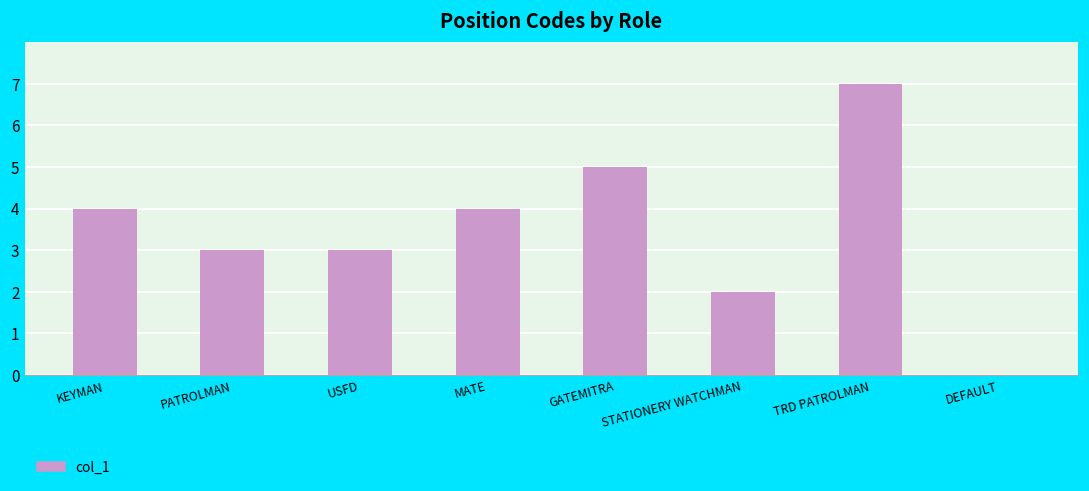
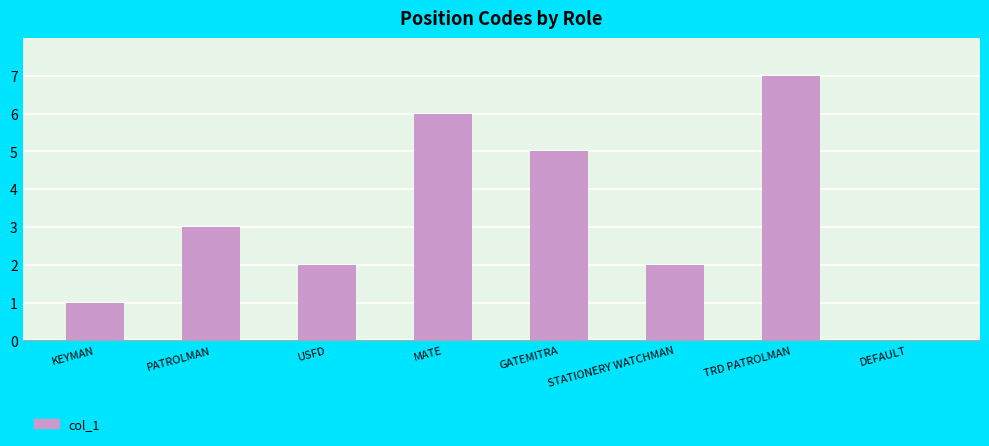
KEYMAN: 4 -> 1
USFD: 3 -> 2
MATE: 4 -> 6
